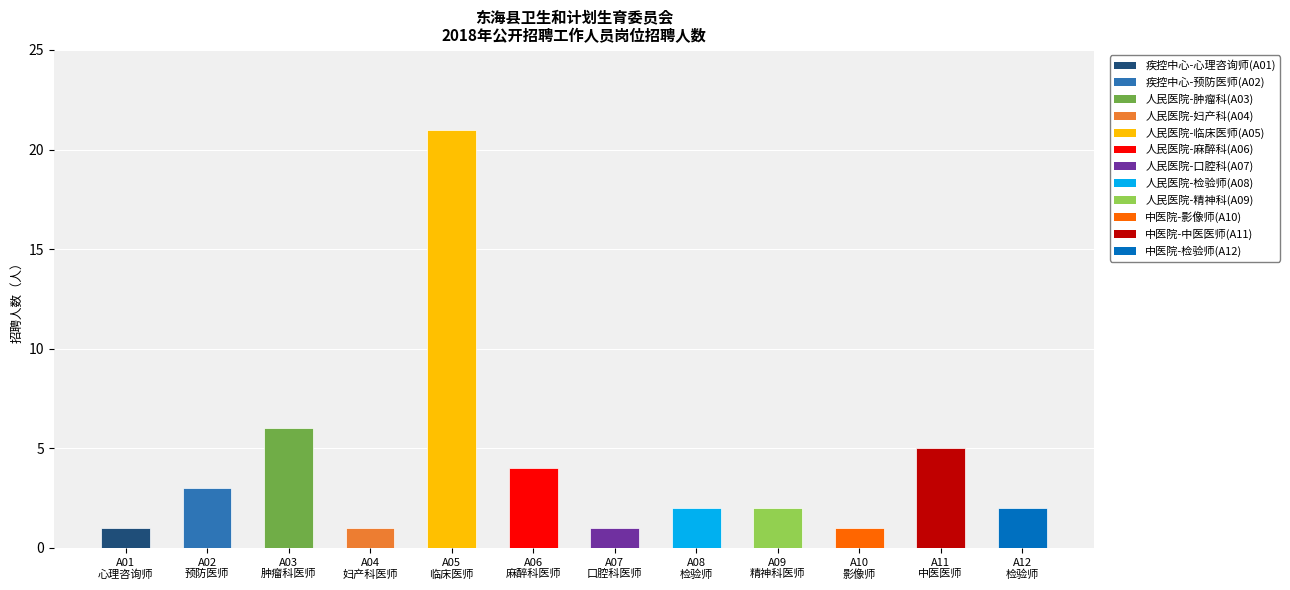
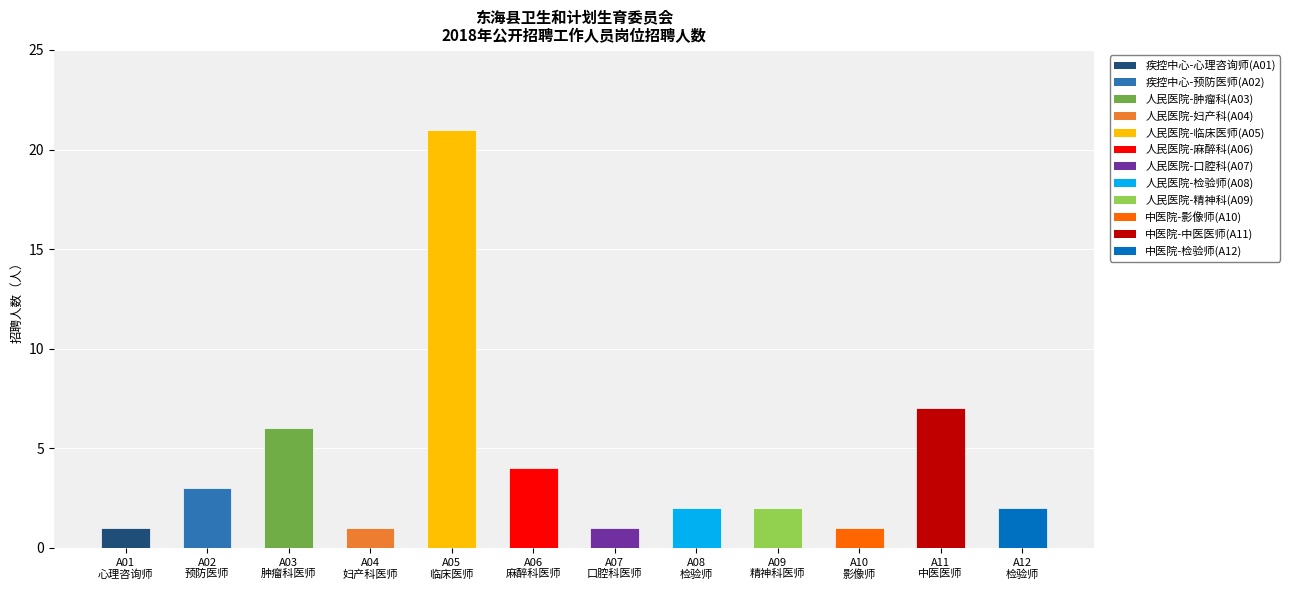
A11 中医医师: 5 -> 7
